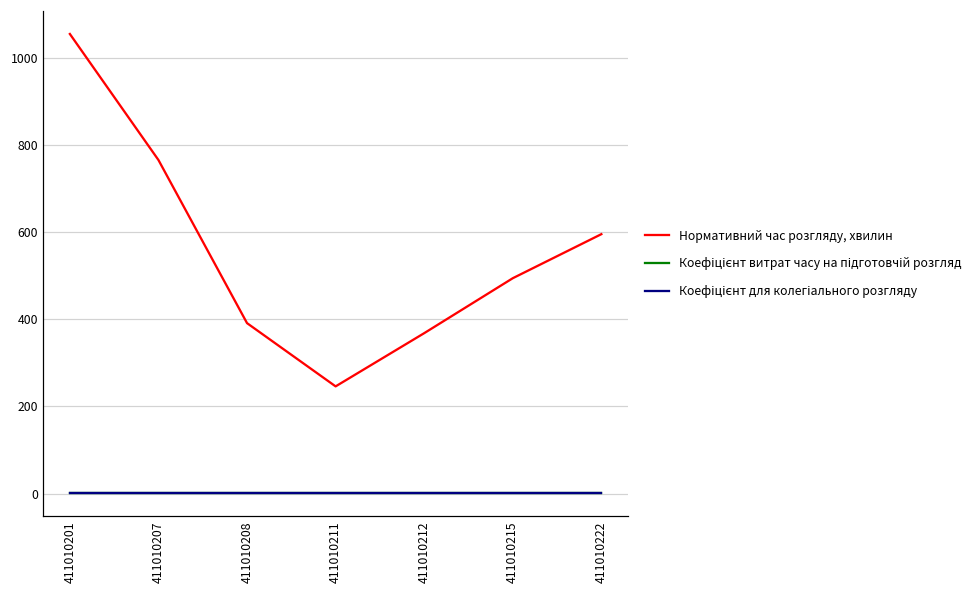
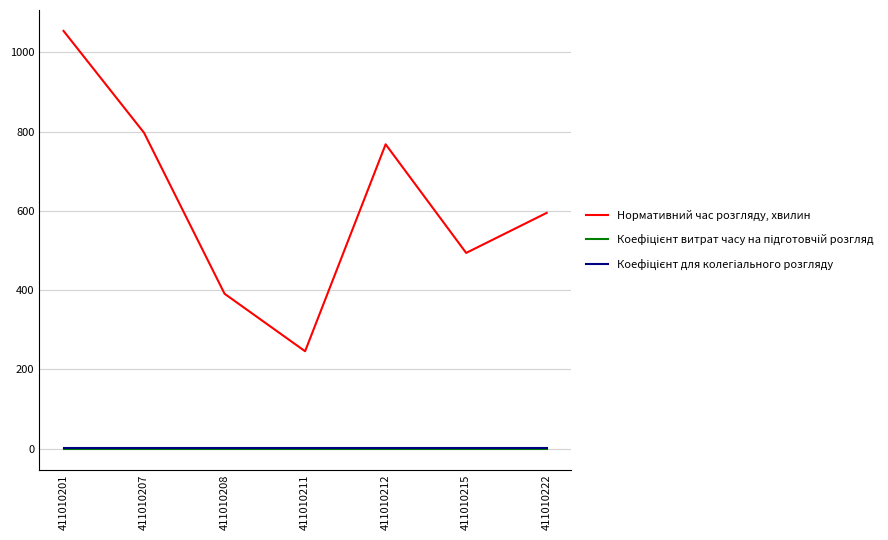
Нормативний час розгляду, хвилин, 411010207: 770 -> 800
Нормативний час розгляду, хвилин, 411010212: 370 -> 770
